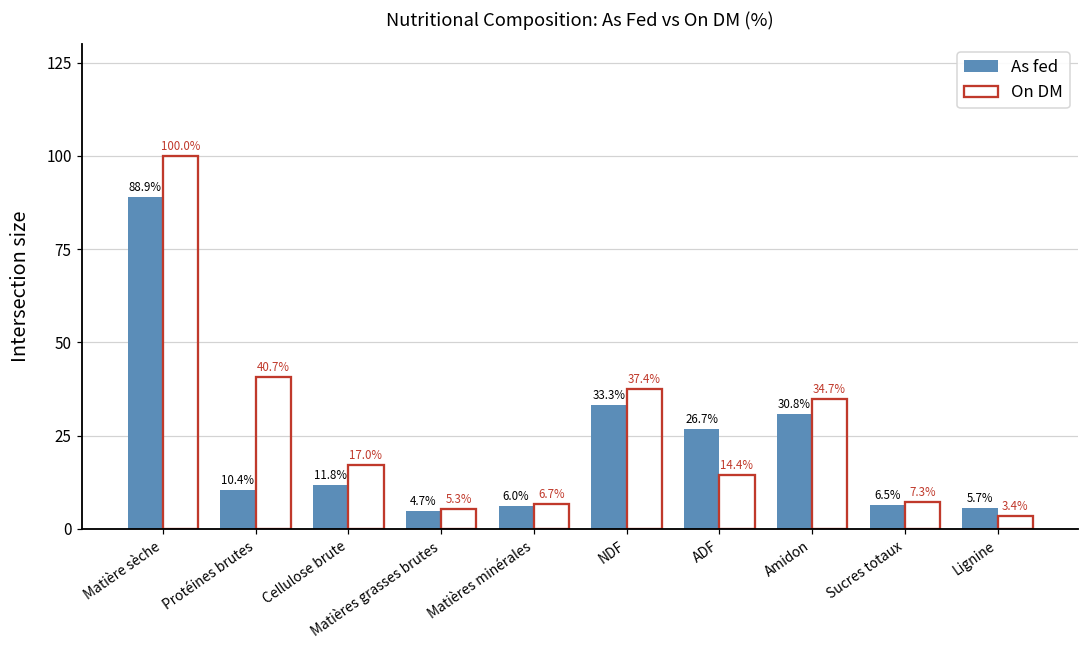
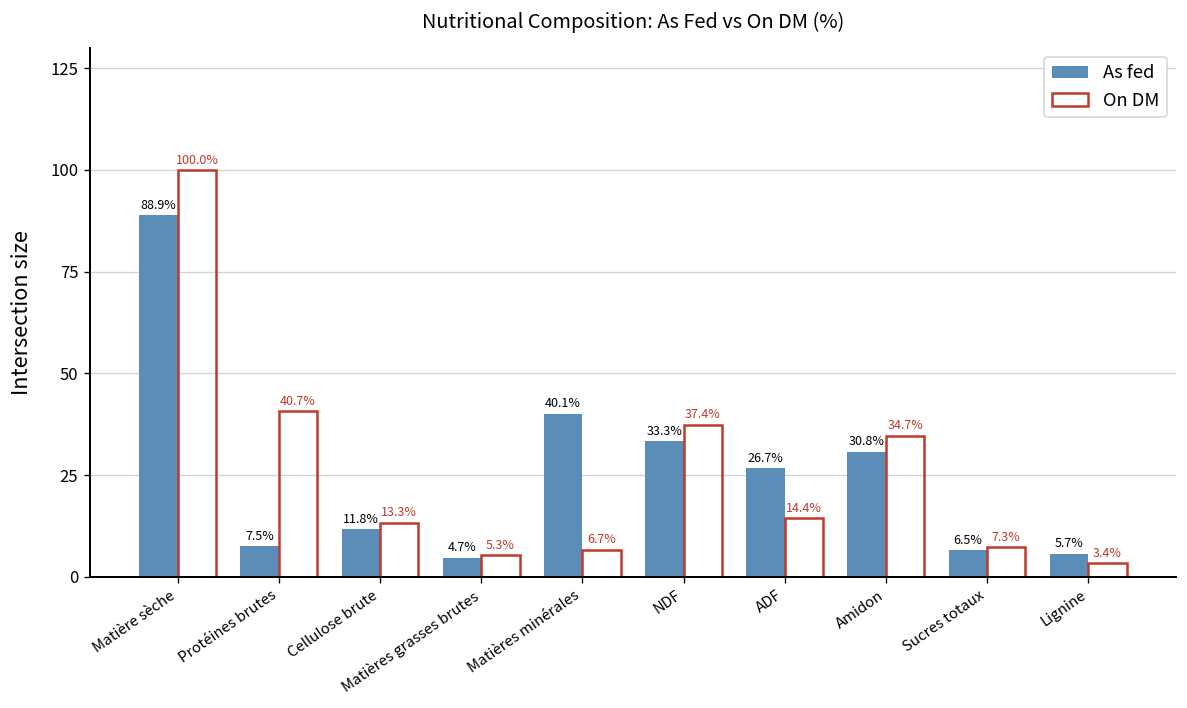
As fed, Protéines brutes: 10.4% -> 7.5%
On DM, Cellulose brute: 17.0% -> 13.3%
As fed, Matières minérales: 6.0% -> 40.1%
